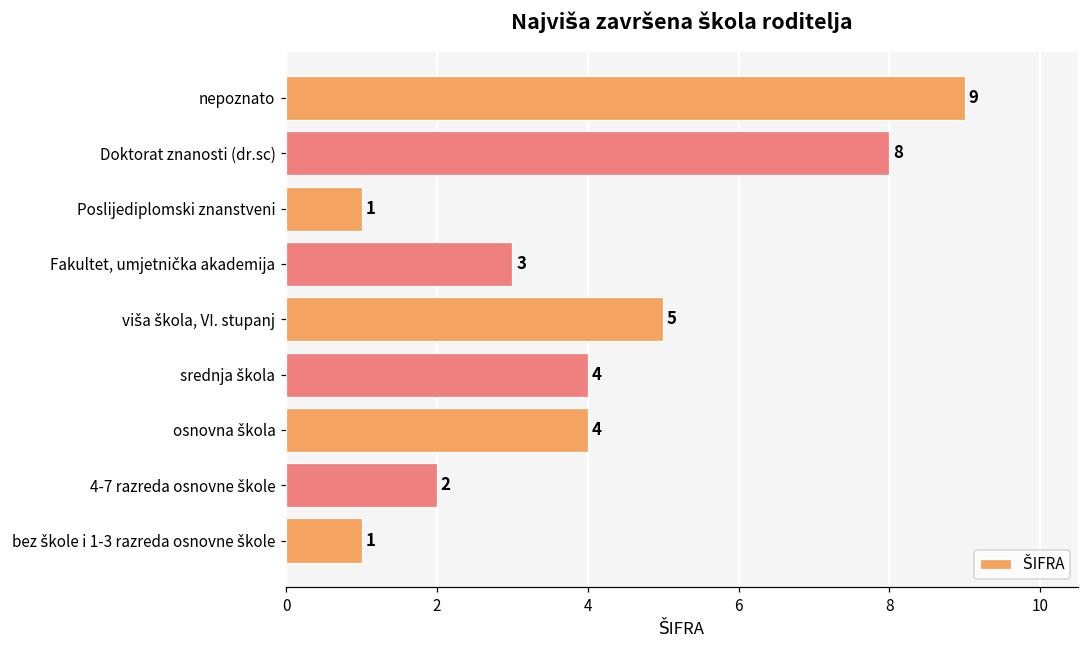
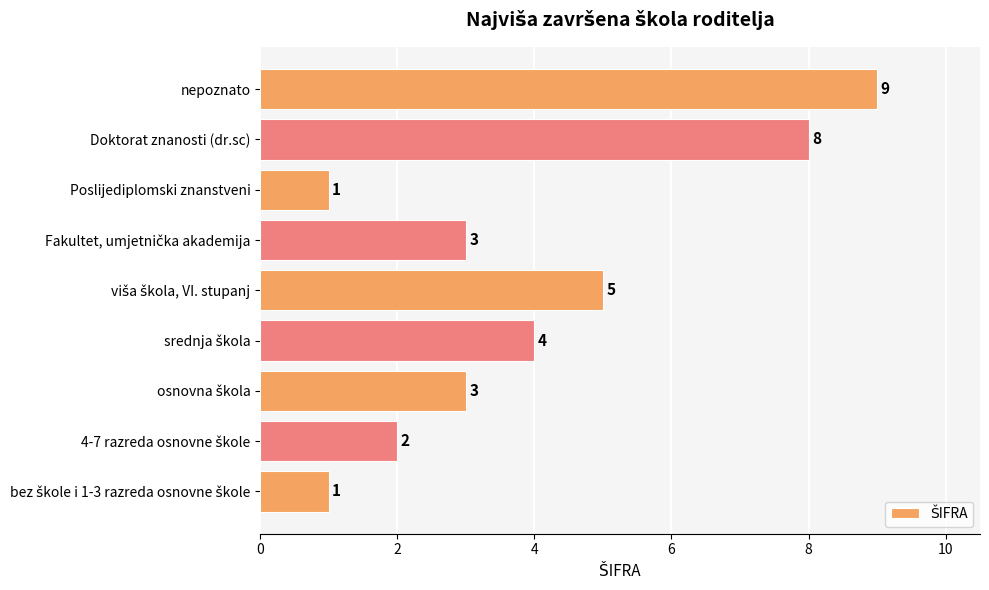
osnovna škola: 4 -> 3
